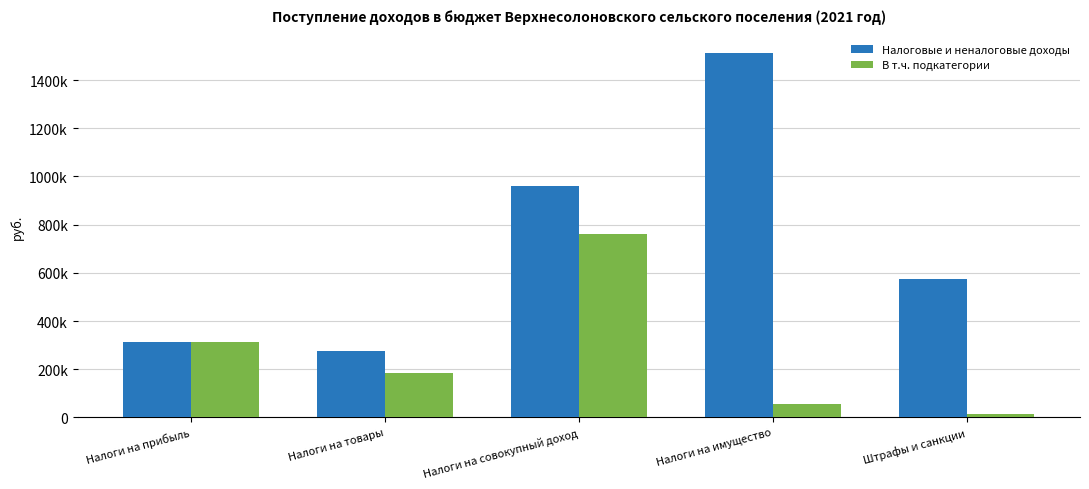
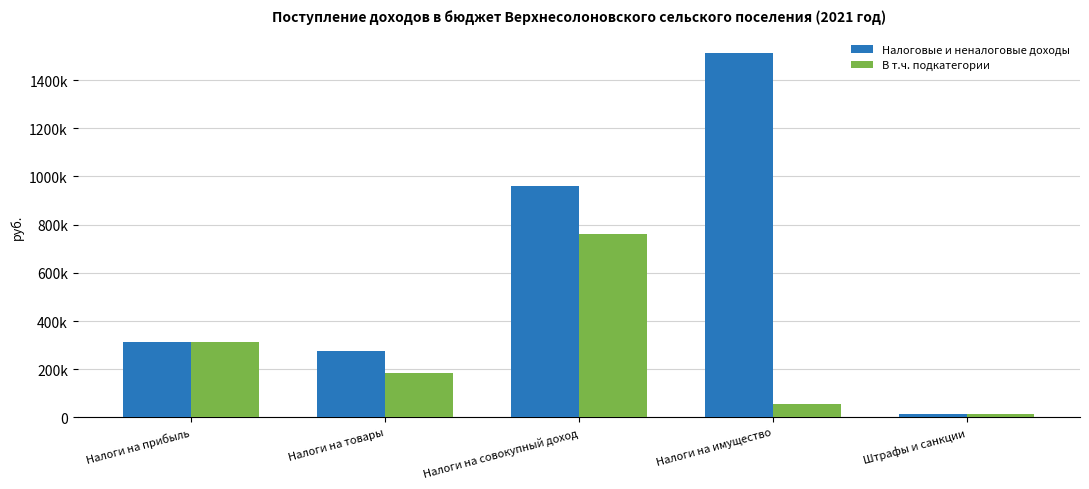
Налоговые и неналоговые доходы, Штрафы и санкции: 570000 -> 10000
